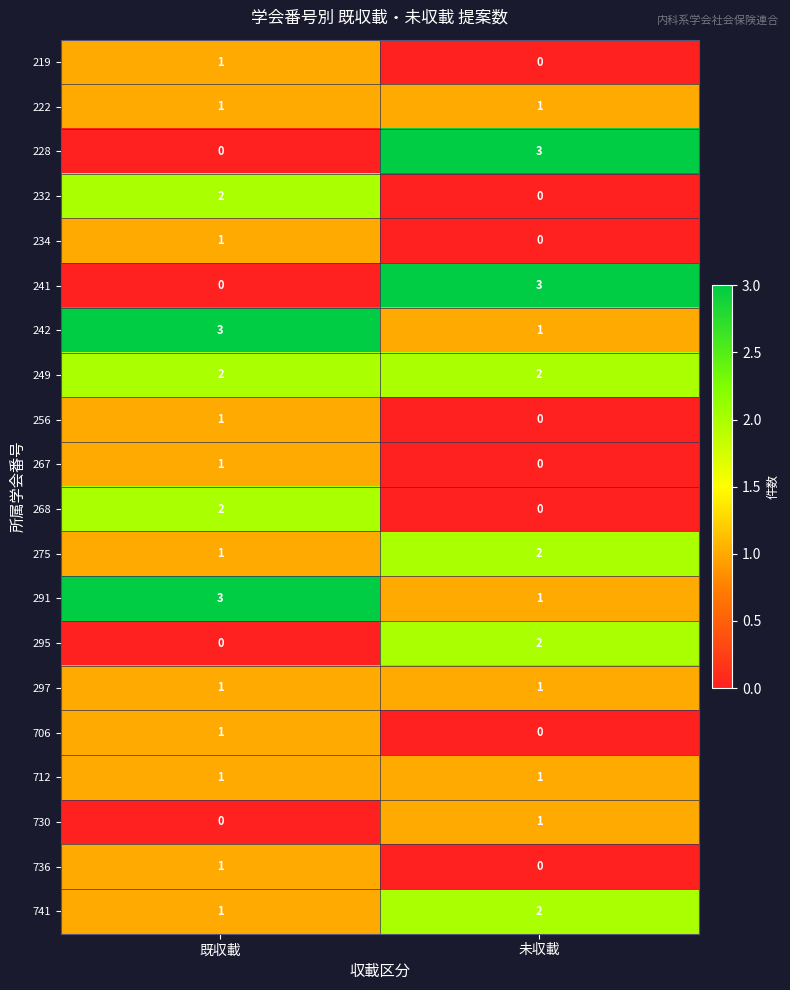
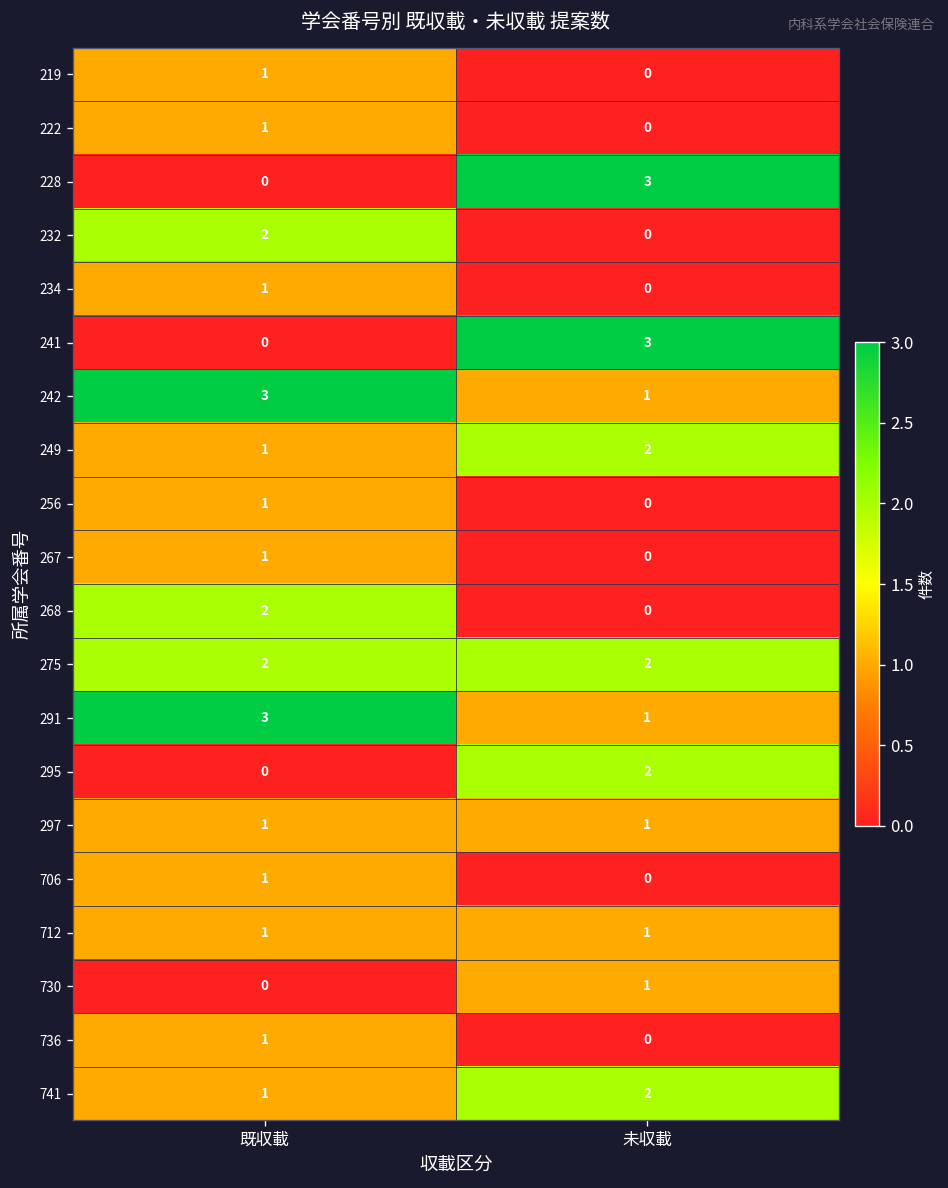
222, 未収載: 1 -> 0
249, 既収載: 2 -> 1
275, 既収載: 1 -> 2
